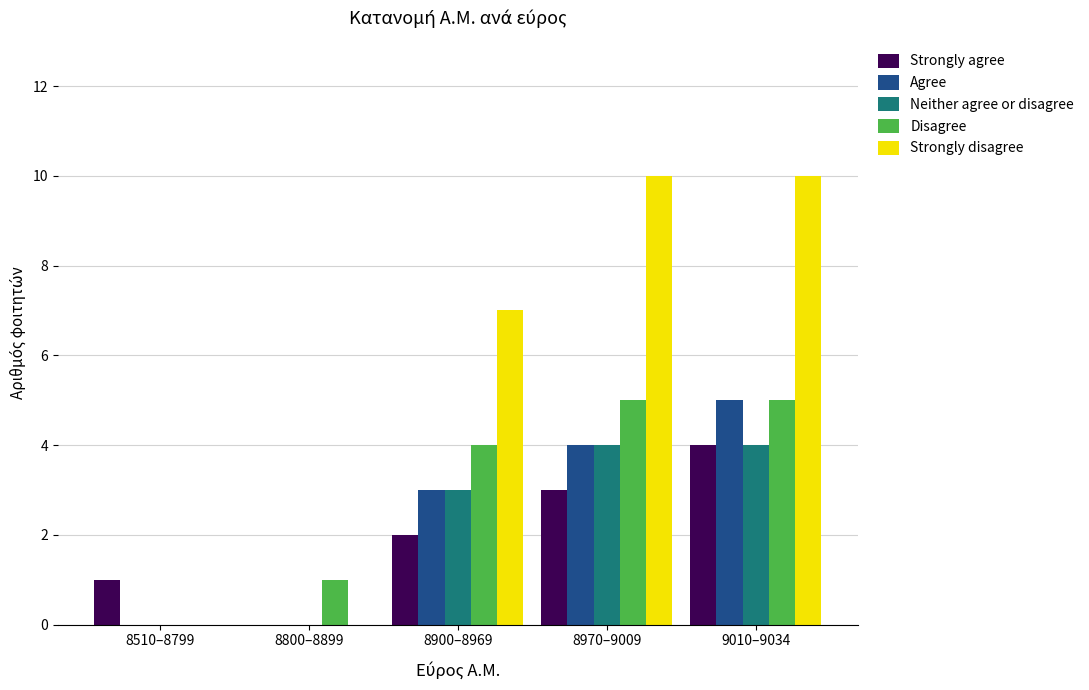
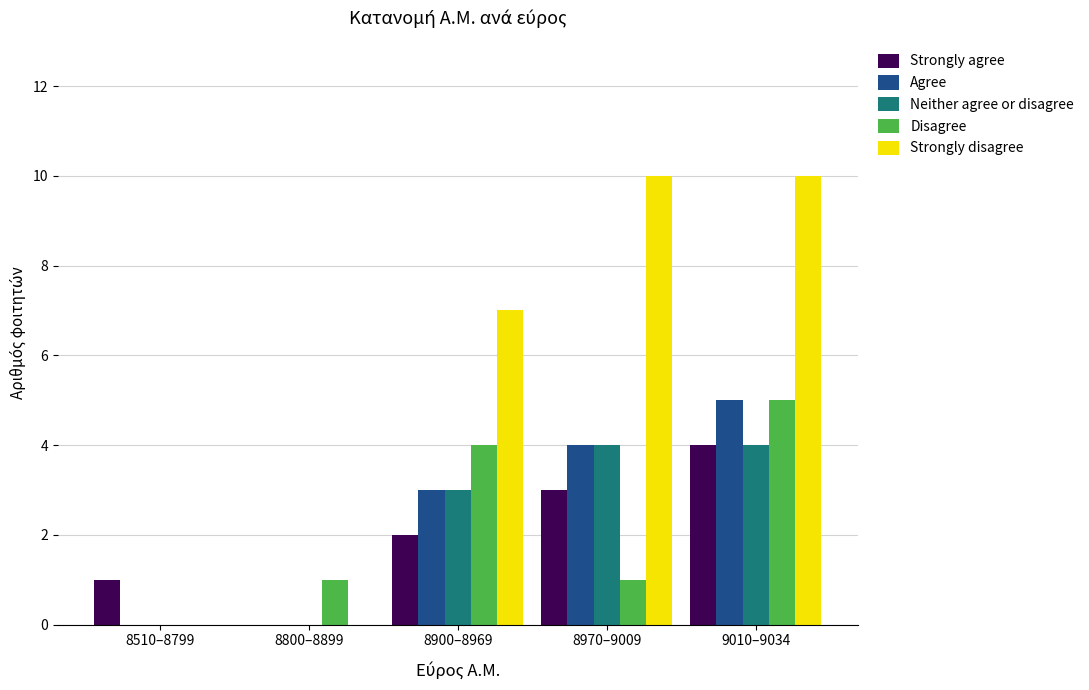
Disagree, 8970–9009: 5 -> 1
